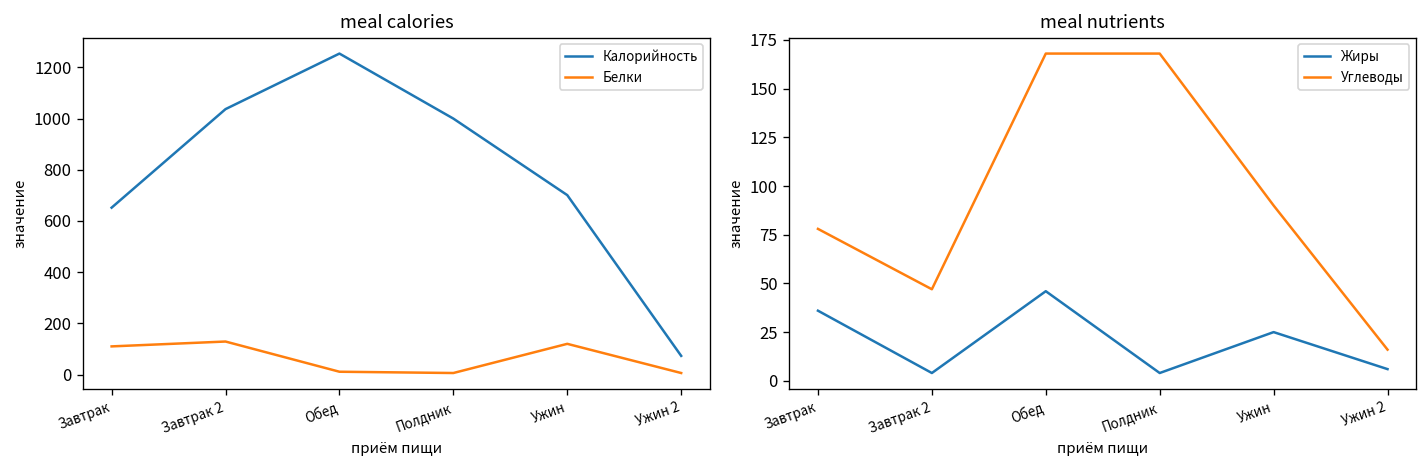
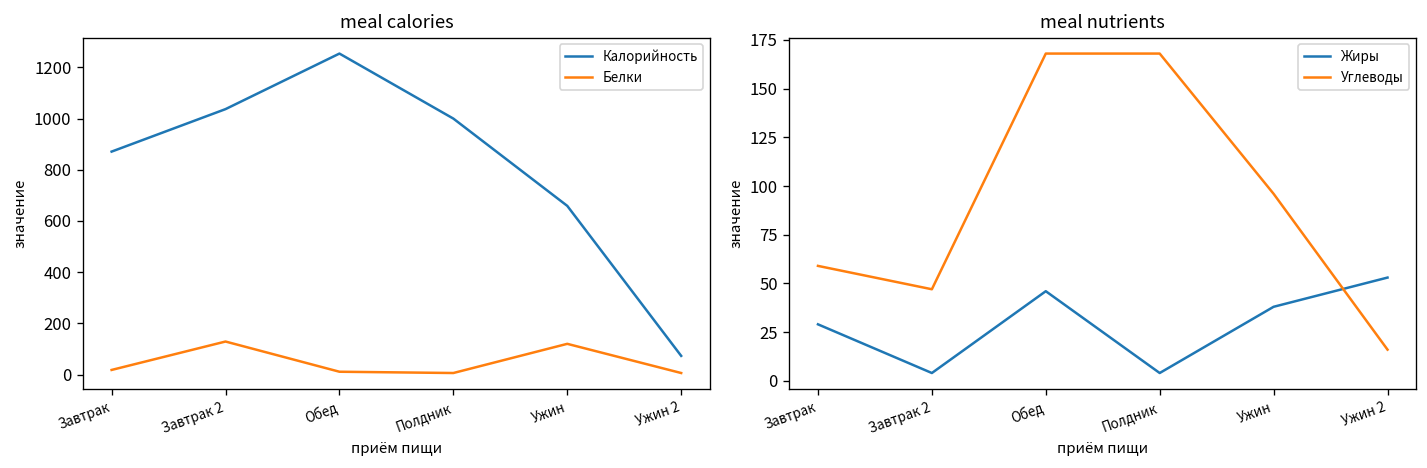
meal calories, Калорийность, Завтрак: 650 -> 870
meal calories, Белки, Завтрак: 110 -> 20
meal calories, Калорийность, Ужин: 700 -> 660
meal nutrients, Жиры, Завтрак: 36 -> 29
meal nutrients, Углеводы, Завтрак: 78 -> 59
meal nutrients, Жиры, Ужин: 25 -> 38
meal nutrients, Углеводы, Ужин: 90 -> 96
meal nutrients, Жиры, Ужин 2: 6 -> 53
